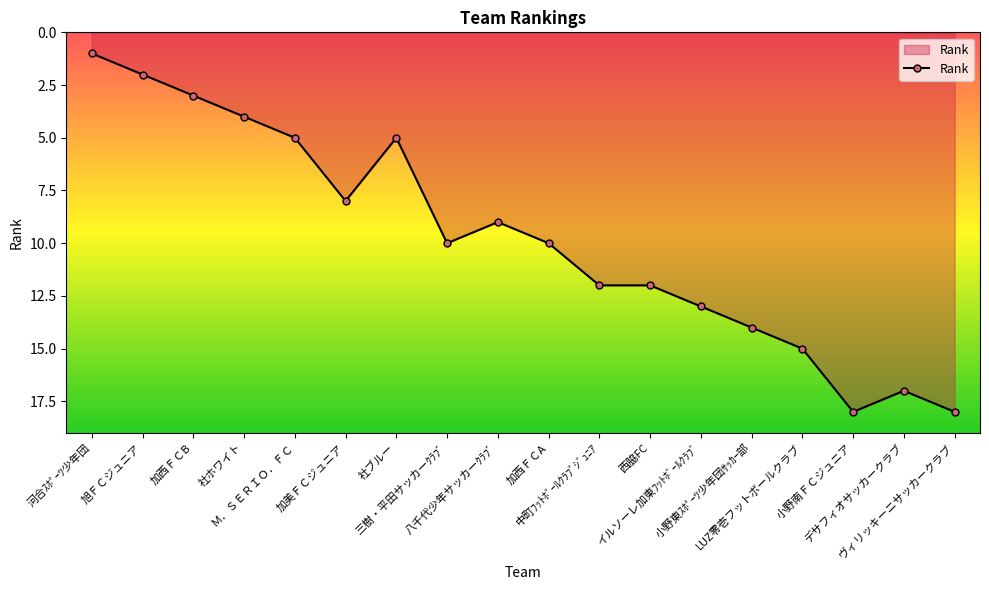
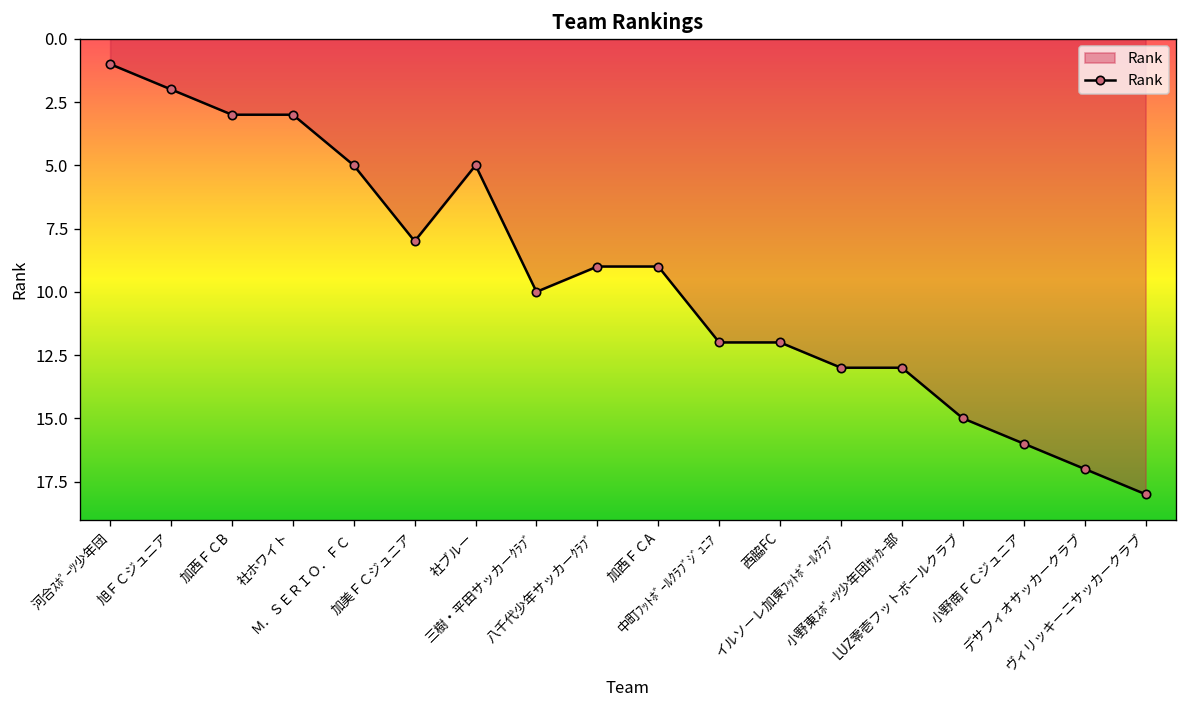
社ホワイト: 4 -> 3
加西ＦＣA: 10 -> 9
小野東ｽﾎﾟｰﾂ少年団ｻｯｶｰ部: 14 -> 13
小野南ＦＣジュニア: 18 -> 16
